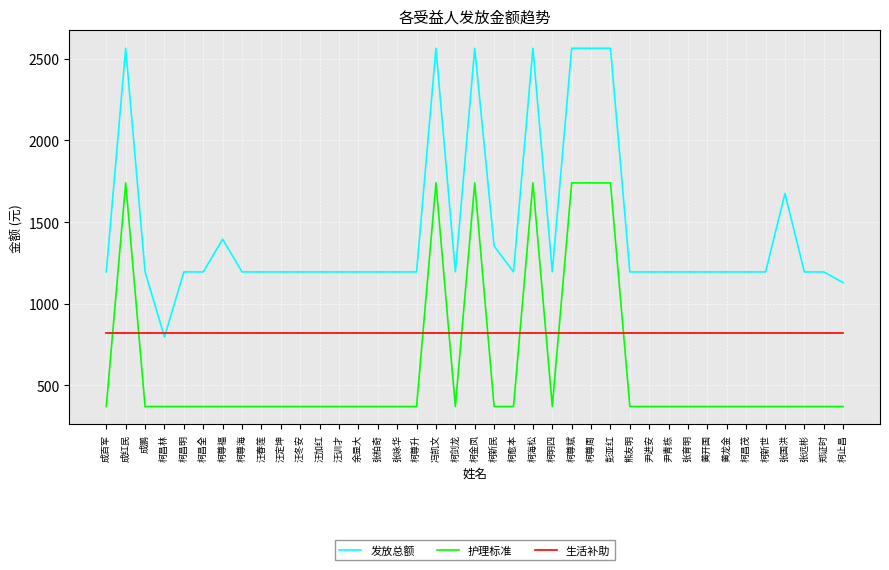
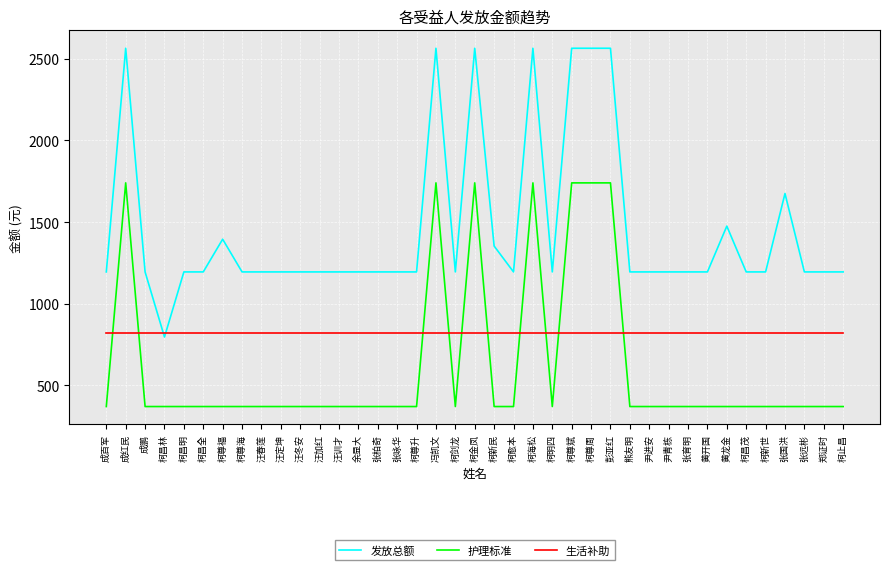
发放总额, 黄龙金: 1200 -> 1480
发放总额, 柯止昌: 1130 -> 1200
